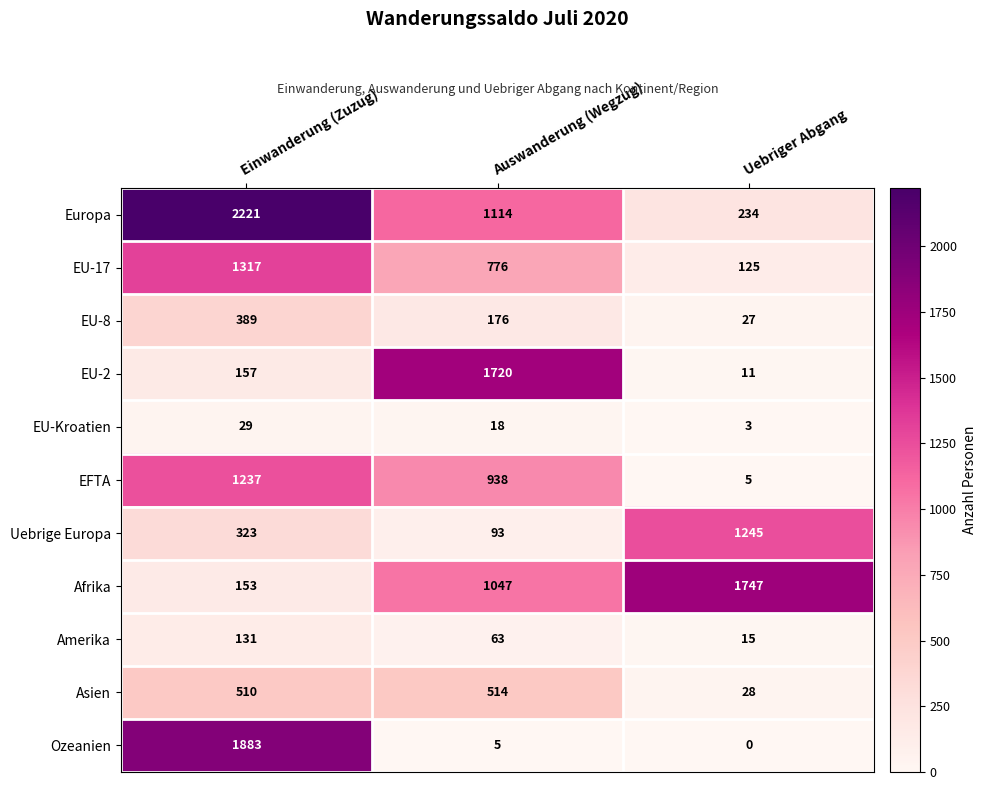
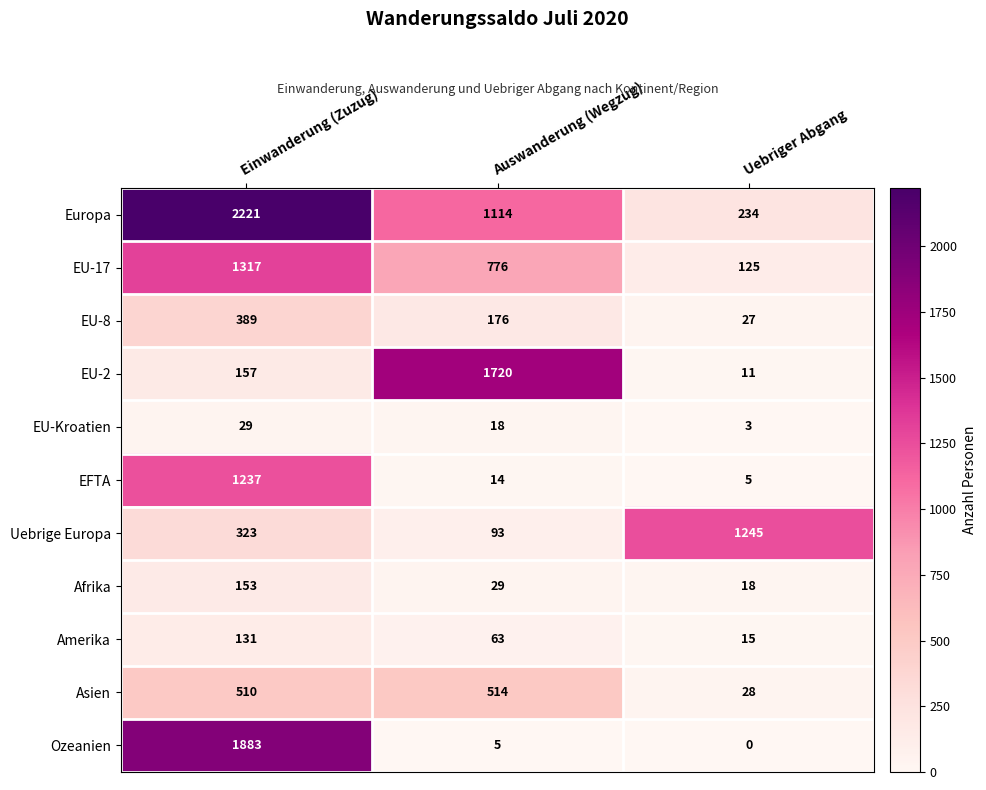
EFTA, Auswanderung (Wegzug): 938 -> 14
Afrika, Auswanderung (Wegzug): 1047 -> 29
Afrika, Uebriger Abgang: 1747 -> 18
